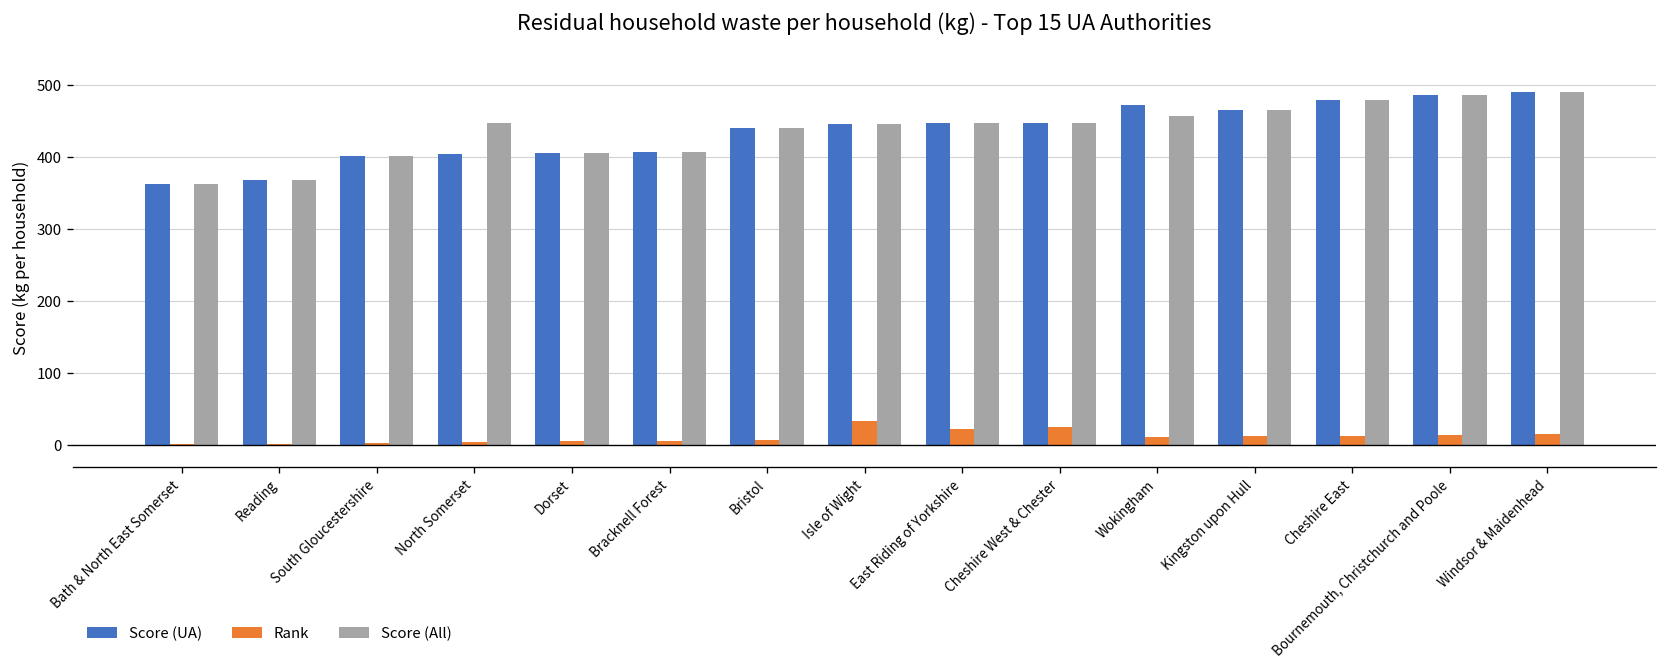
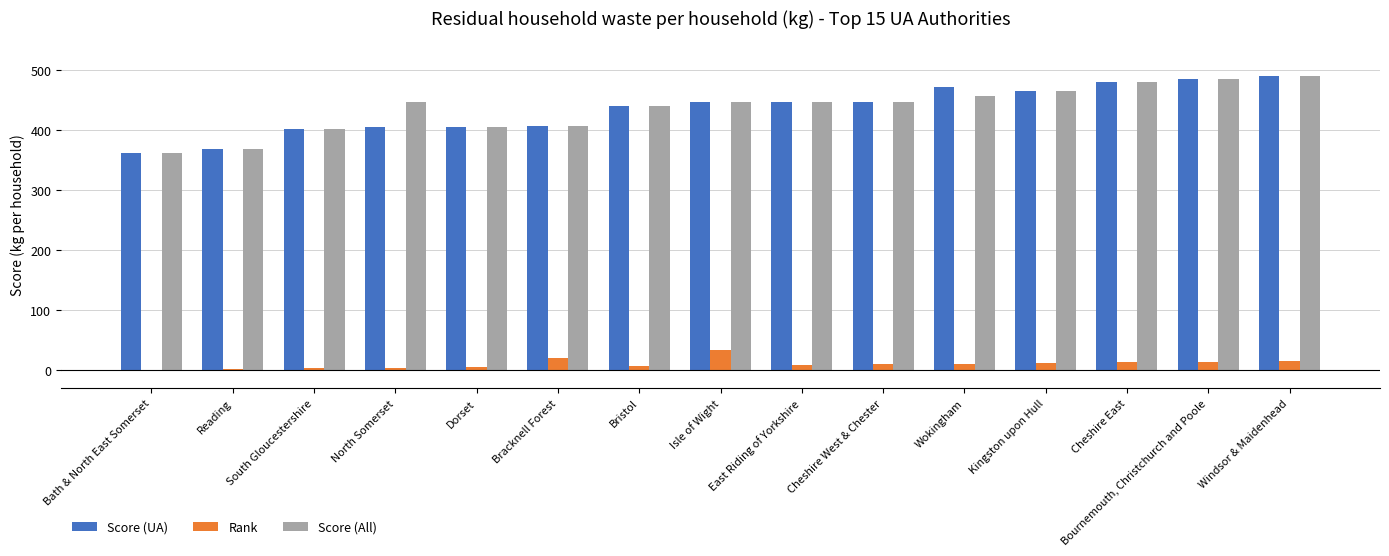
Rank, Bracknell Forest: 10 -> 20
Rank, East Riding of Yorkshire: 20 -> 10
Rank, Cheshire West & Chester: 30 -> 10
